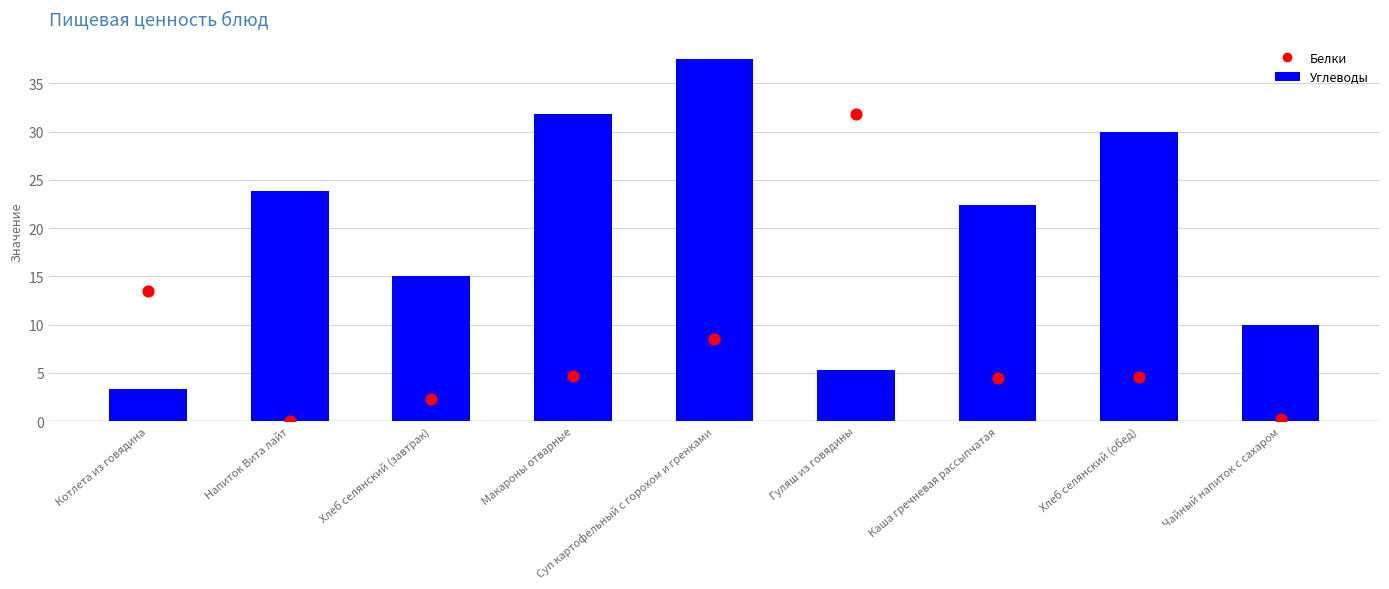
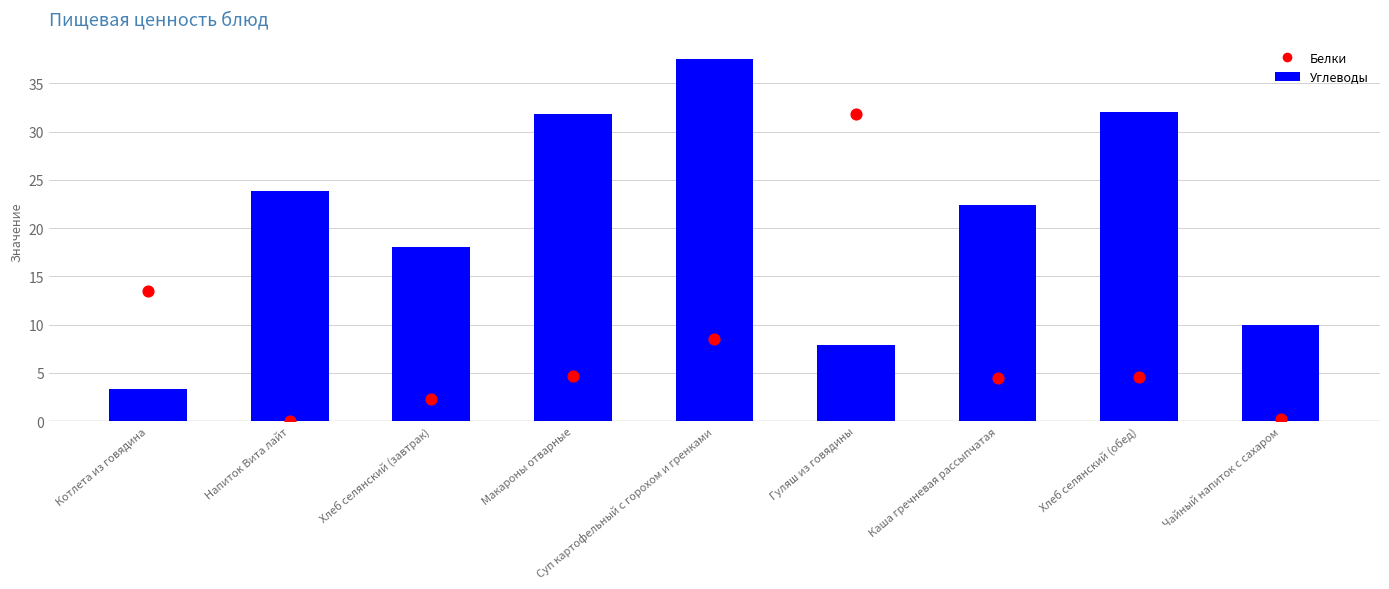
Углеводы, Хлеб селянский (завтрак): 15 -> 18
Углеводы, Гуляш из говядины: 5 -> 8
Углеводы, Хлеб селянский (обед): 30 -> 32
